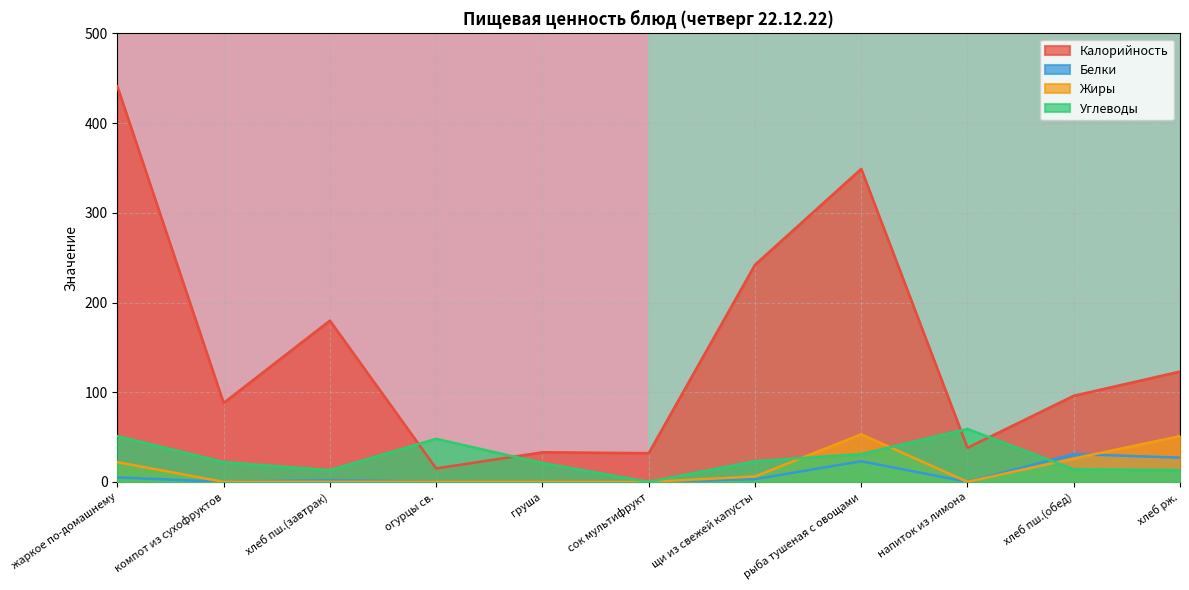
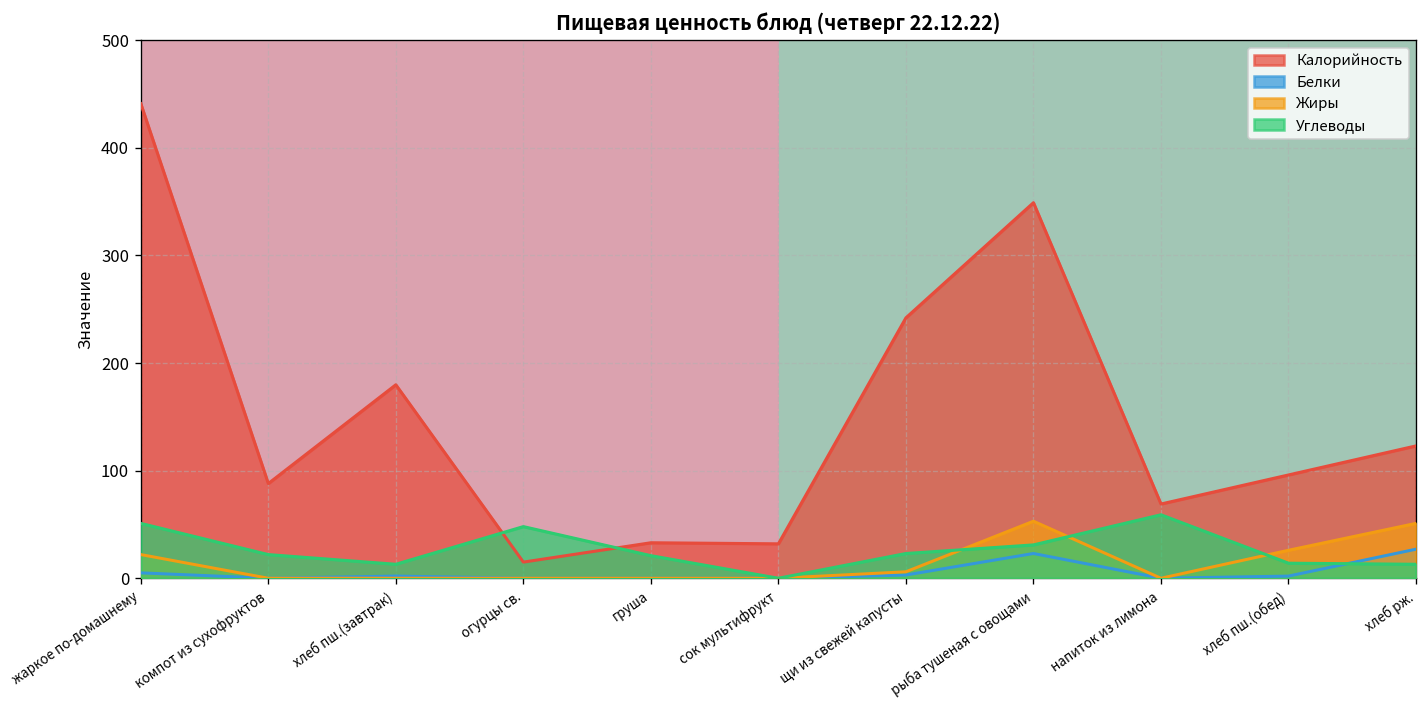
Калорийность, напиток из лимона: 40 -> 70
Белки, хлеб пш.(обед): 30 -> 0
